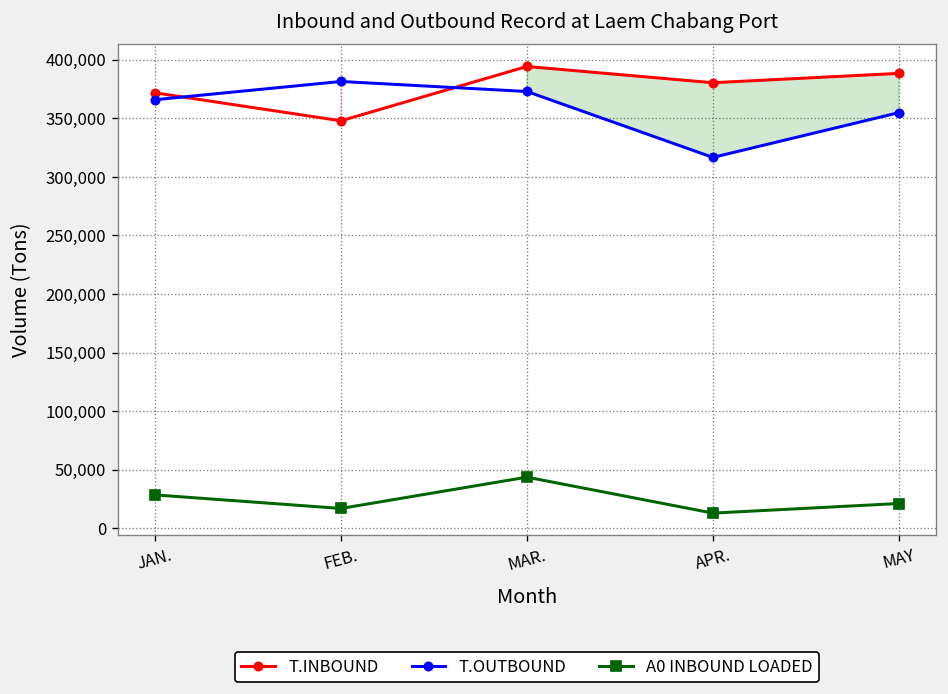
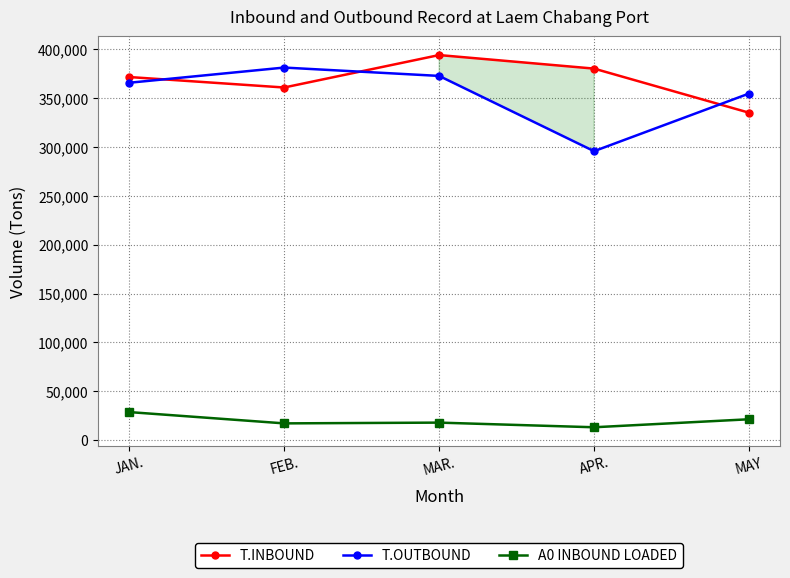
T.INBOUND, FEB.: 350,000 -> 360,000
A0 INBOUND LOADED, MAR.: 40,000 -> 20,000
T.OUTBOUND, APR.: 320,000 -> 300,000
T.INBOUND, MAY: 390,000 -> 340,000
